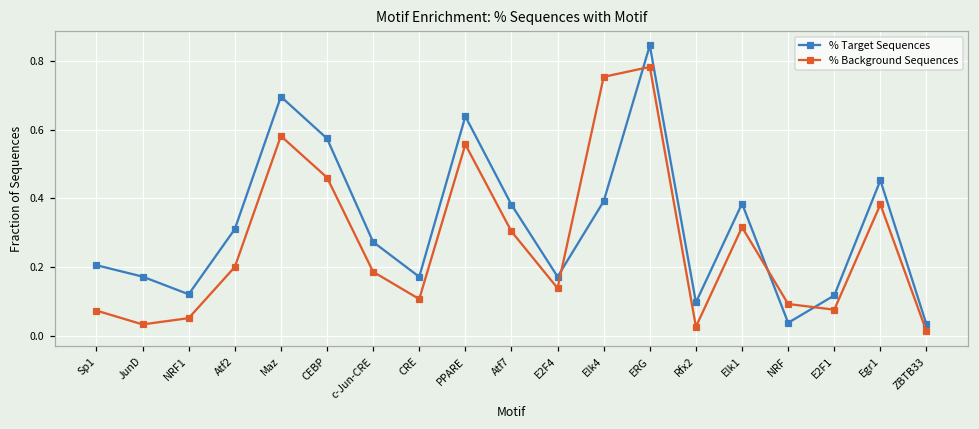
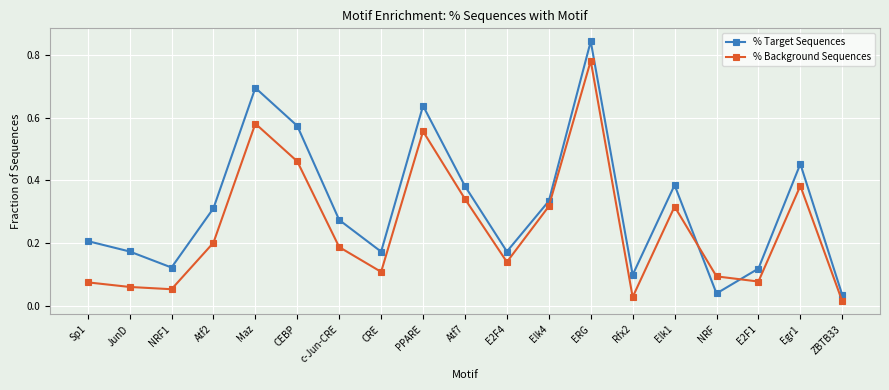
% Background Sequences, JunD: 0.03 -> 0.06
% Background Sequences, Atf7: 0.30 -> 0.34
% Target Sequences, Elk4: 0.39 -> 0.33
% Background Sequences, Elk4: 0.75 -> 0.32
